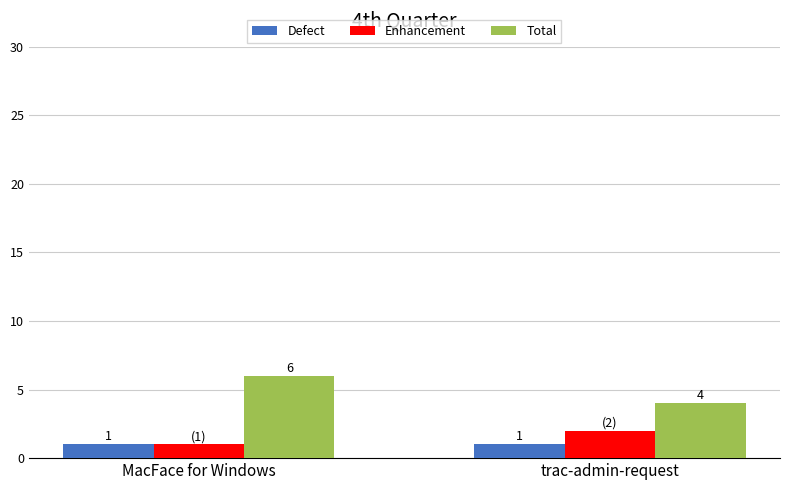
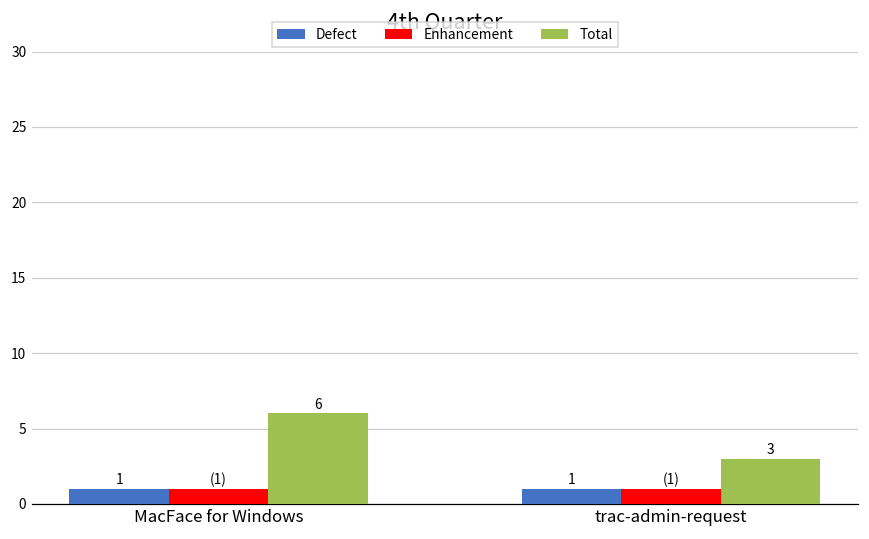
Enhancement, trac-admin-request: (2) -> (1)
Total, trac-admin-request: 4 -> 3
